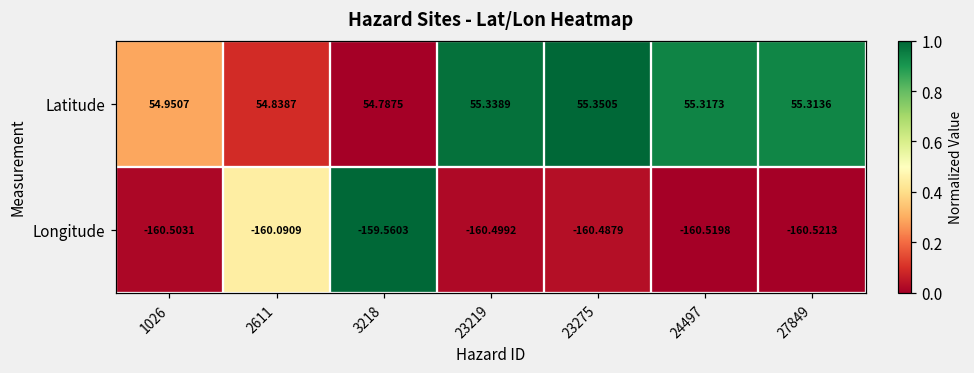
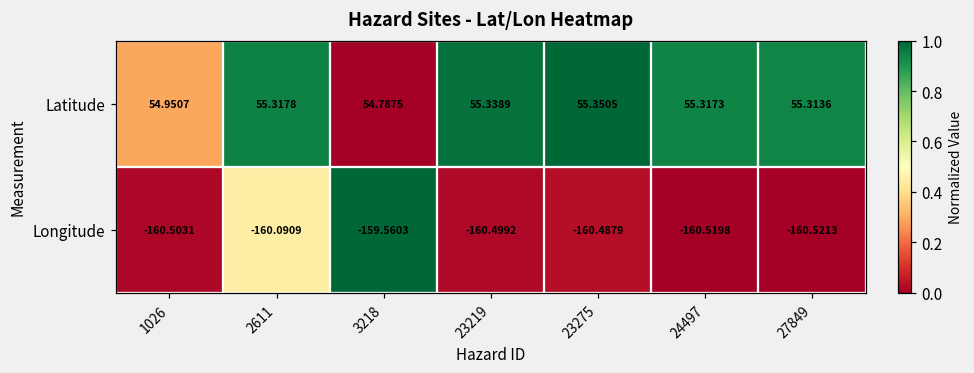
Latitude, 2611: 54.8387 -> 55.3178
